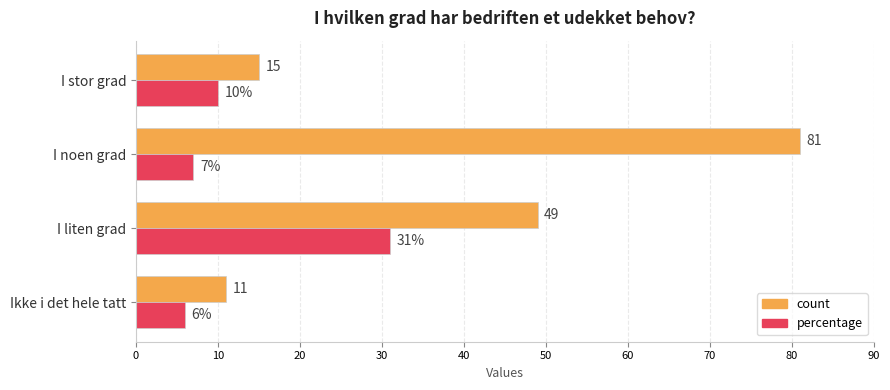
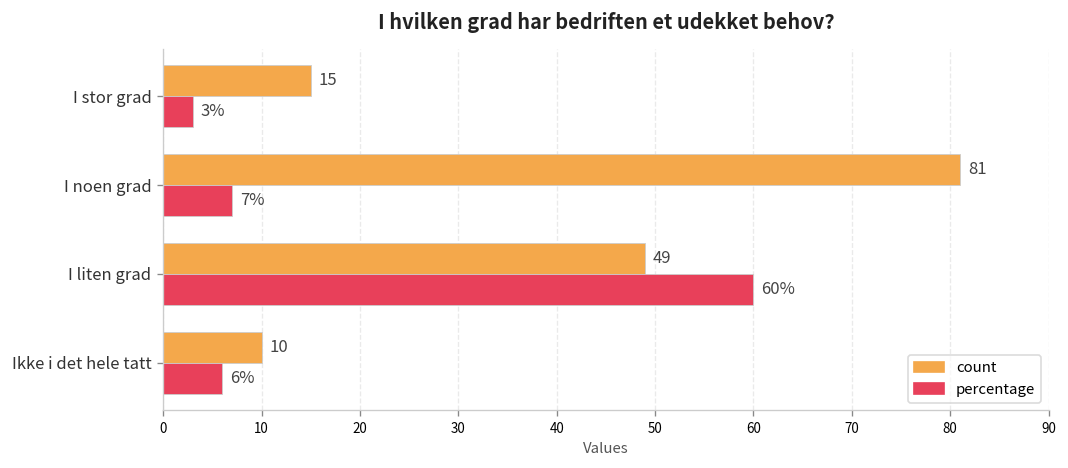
percentage, I stor grad: 10% -> 3%
percentage, I liten grad: 31% -> 60%
count, Ikke i det hele tatt: 11 -> 10
